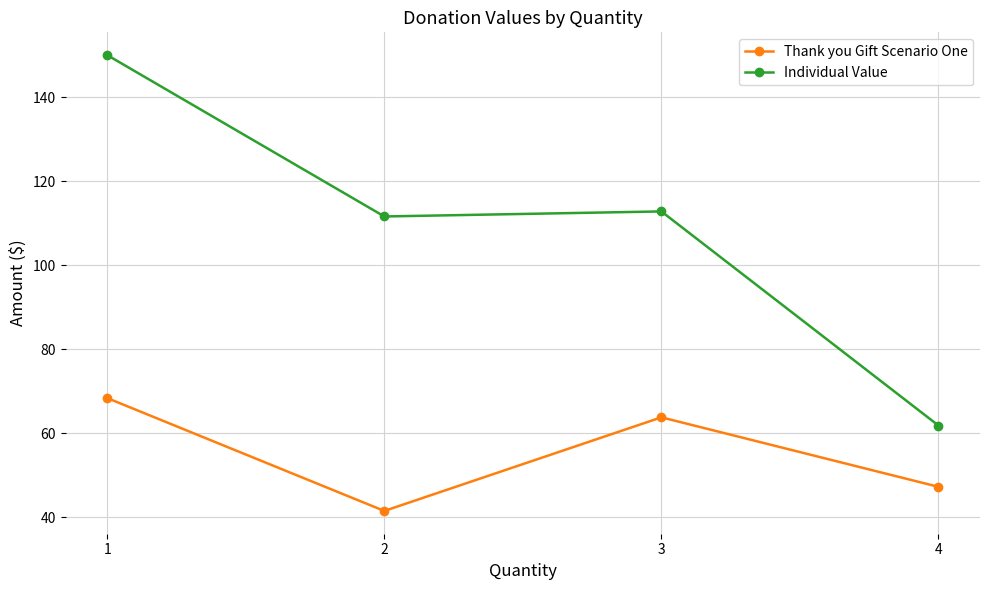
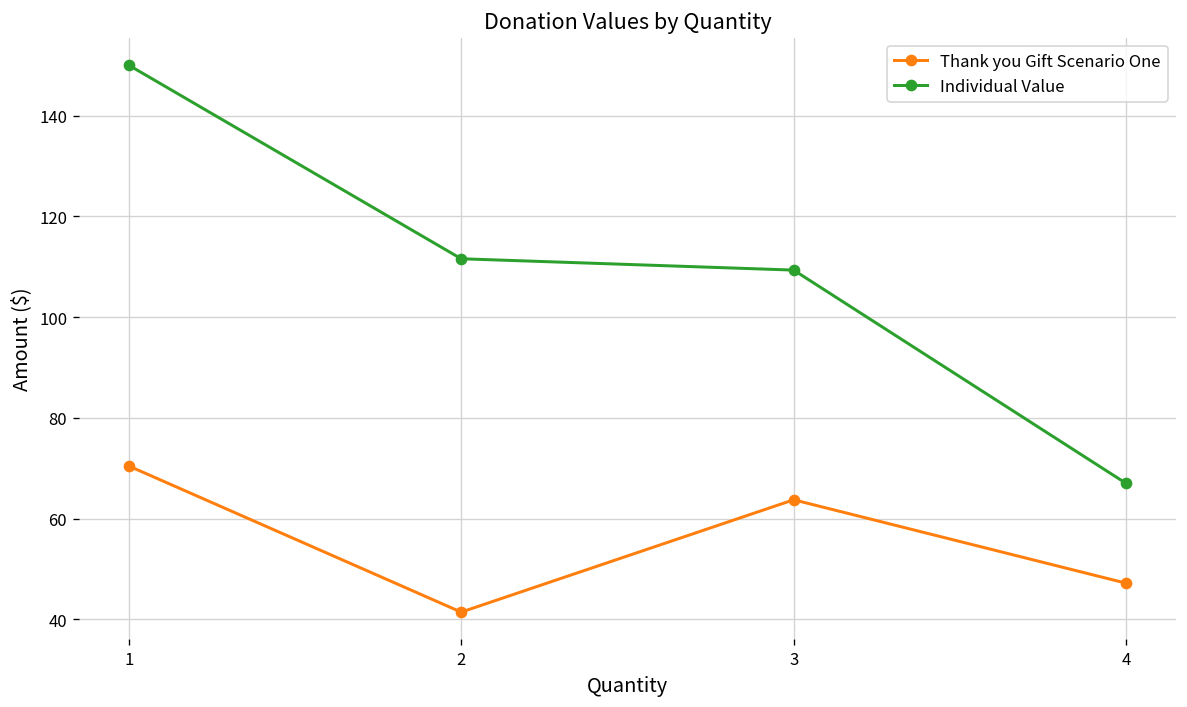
Thank you Gift Scenario One, 1: 68 -> 70
Individual Value, 3: 113 -> 109
Individual Value, 4: 62 -> 67
